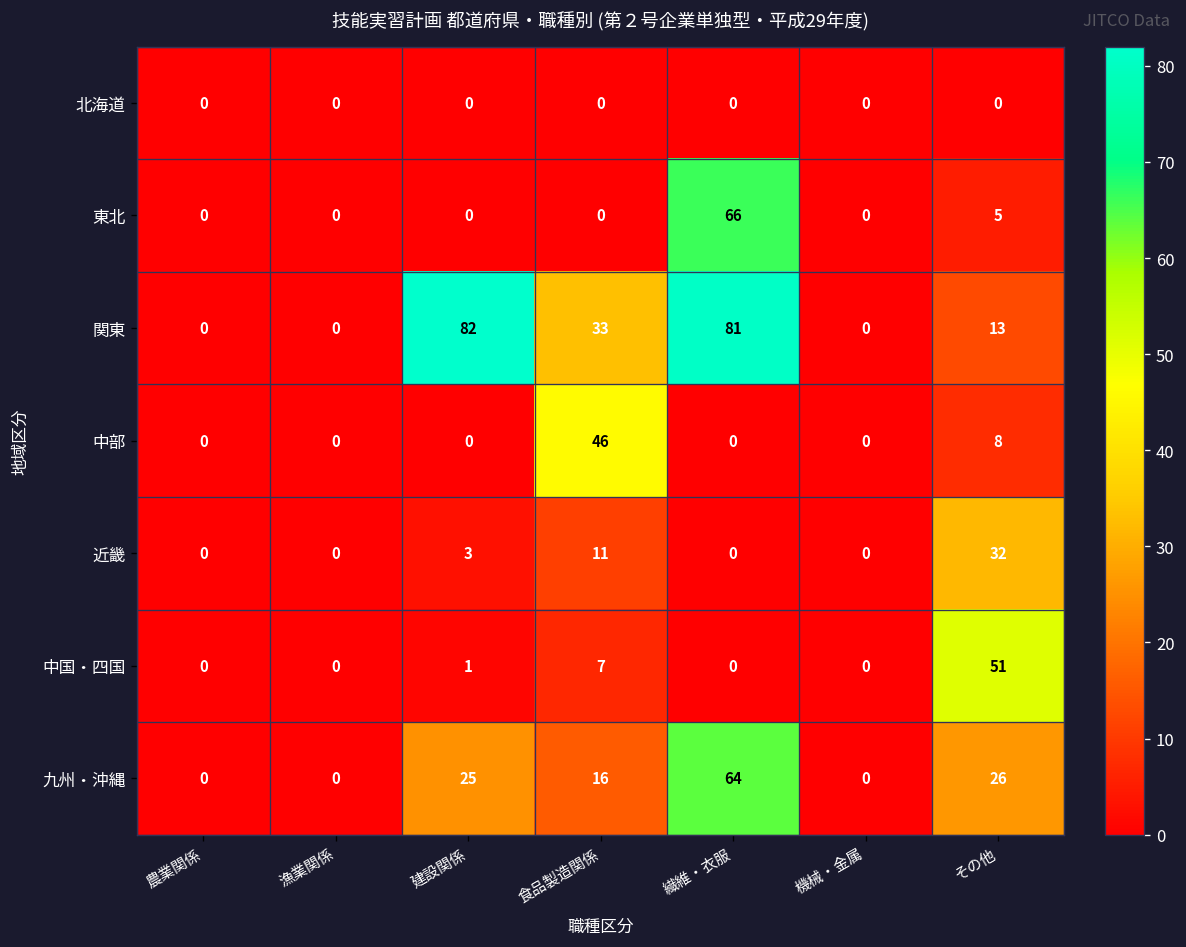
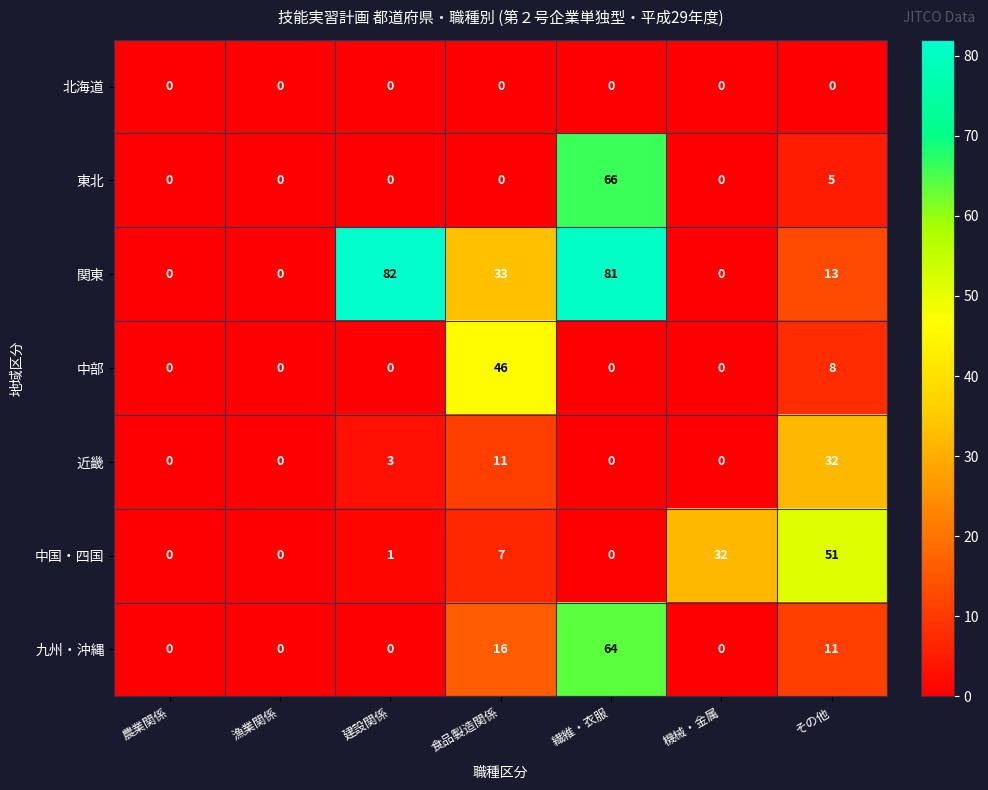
中国・四国, 機械・金属: 0 -> 32
九州・沖縄, 建設関係: 25 -> 0
九州・沖縄, その他: 26 -> 11
